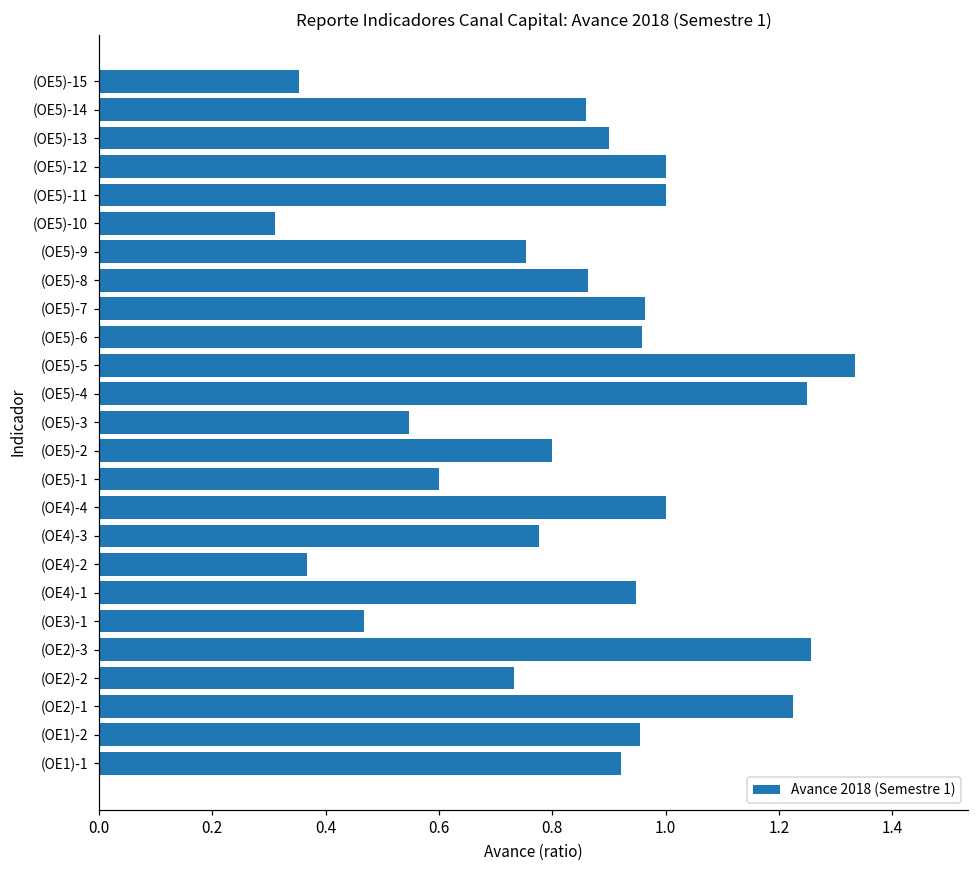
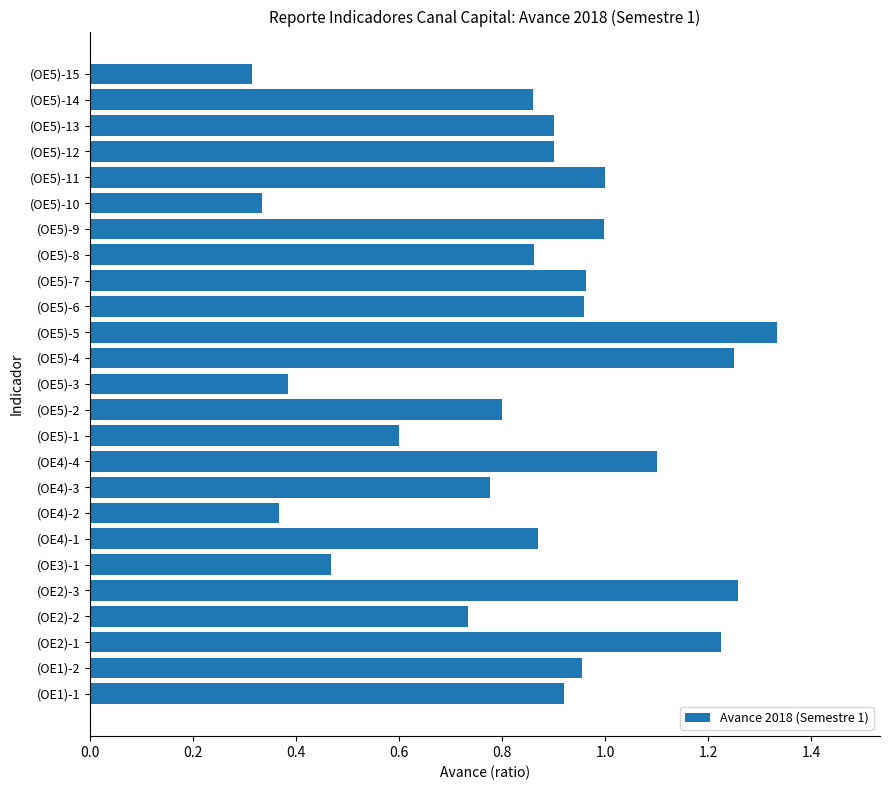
(OE5)-15: 0.35 -> 0.31
(OE5)-12: 1.0 -> 0.9
(OE5)-10: 0.31 -> 0.33
(OE5)-9: 0.75 -> 1.00
(OE5)-3: 0.55 -> 0.38
(OE4)-4: 1.0 -> 1.1
(OE4)-1: 0.95 -> 0.87
